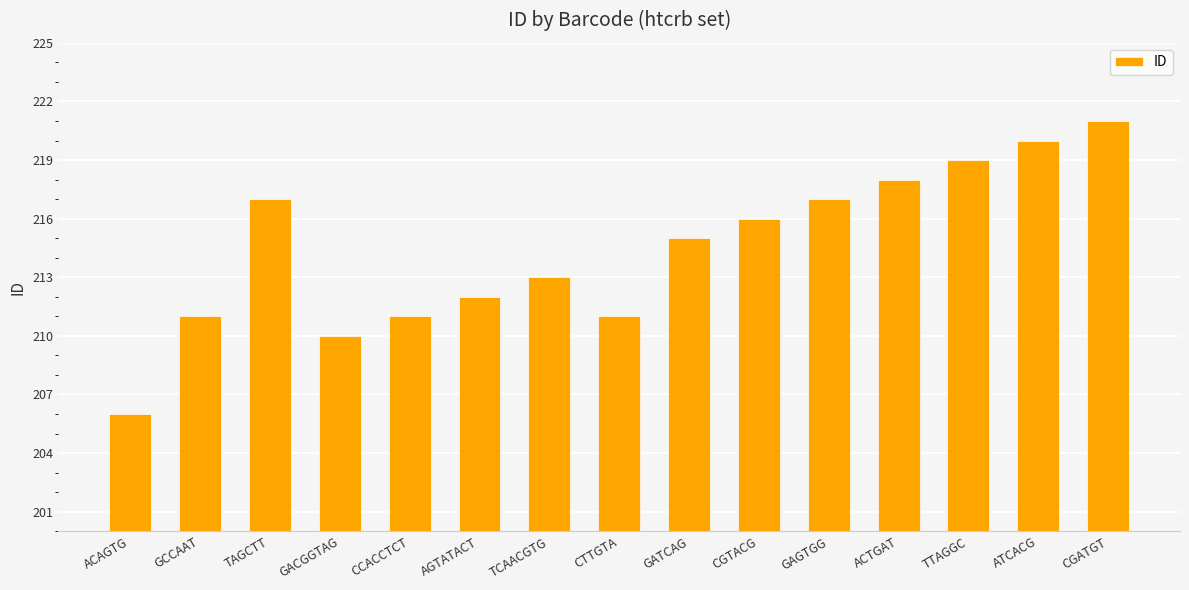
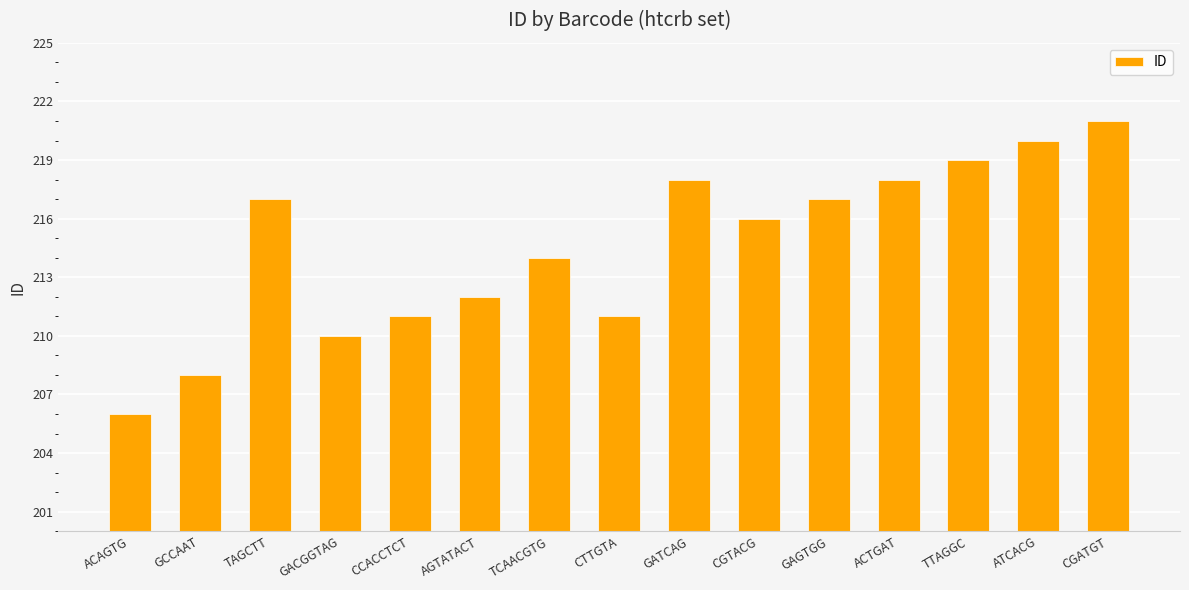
GCCAAT: 211 -> 208
TCAACGTG: 213 -> 214
GATCAG: 215 -> 218
